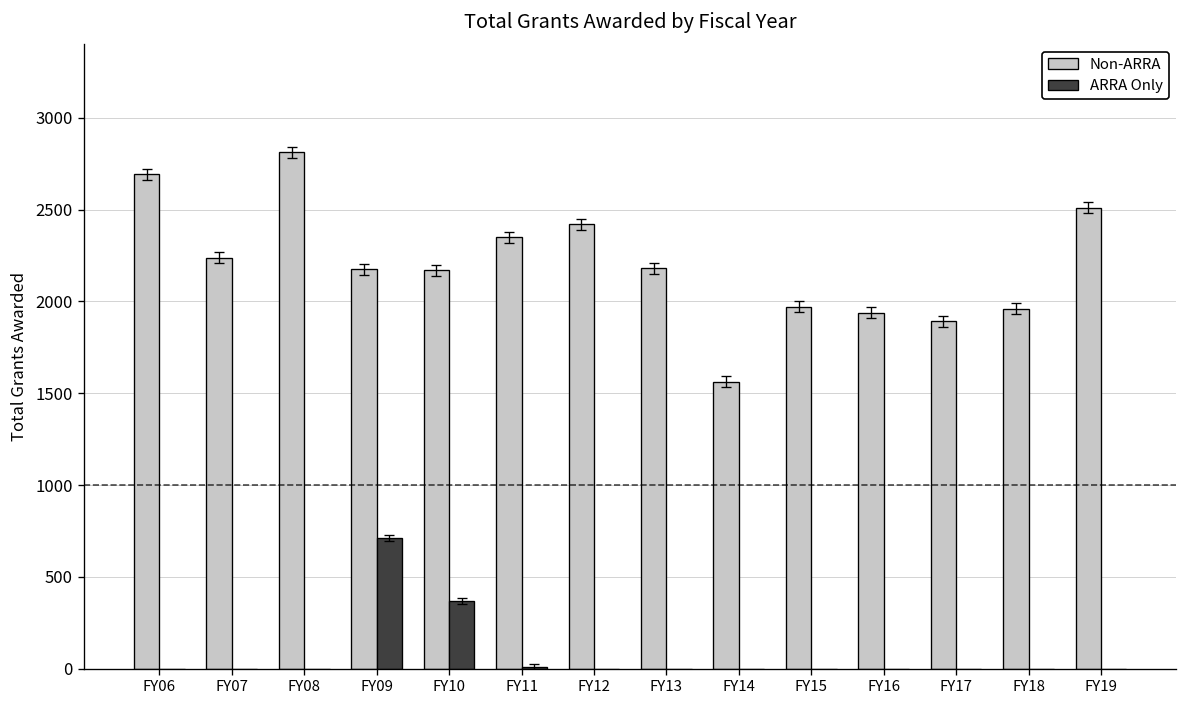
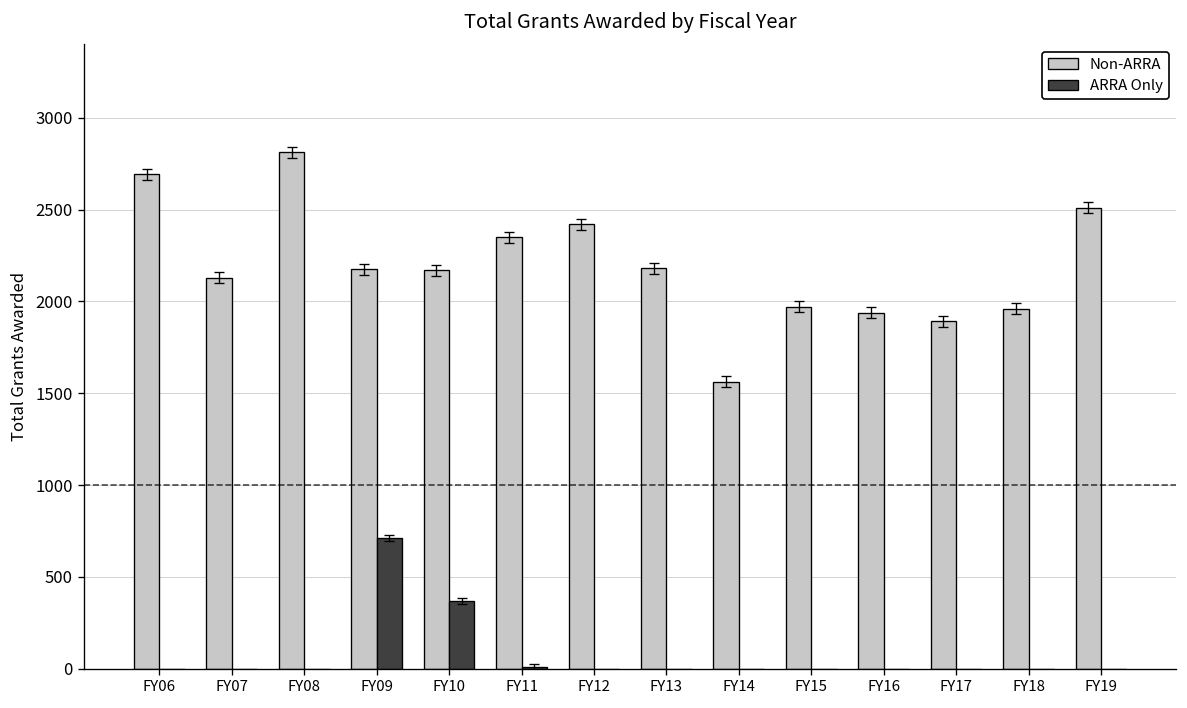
Non-ARRA, FY07: 2240 -> 2130
